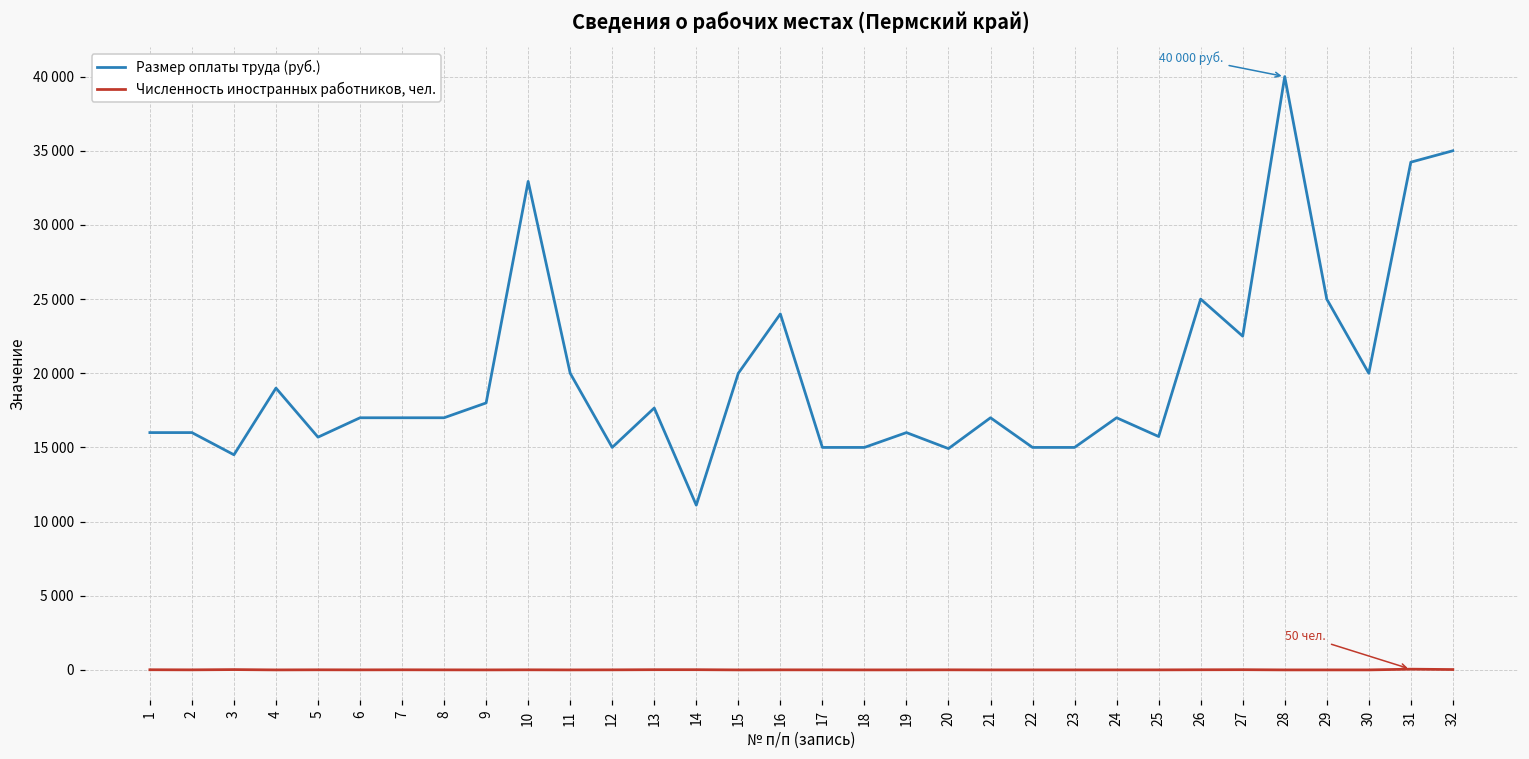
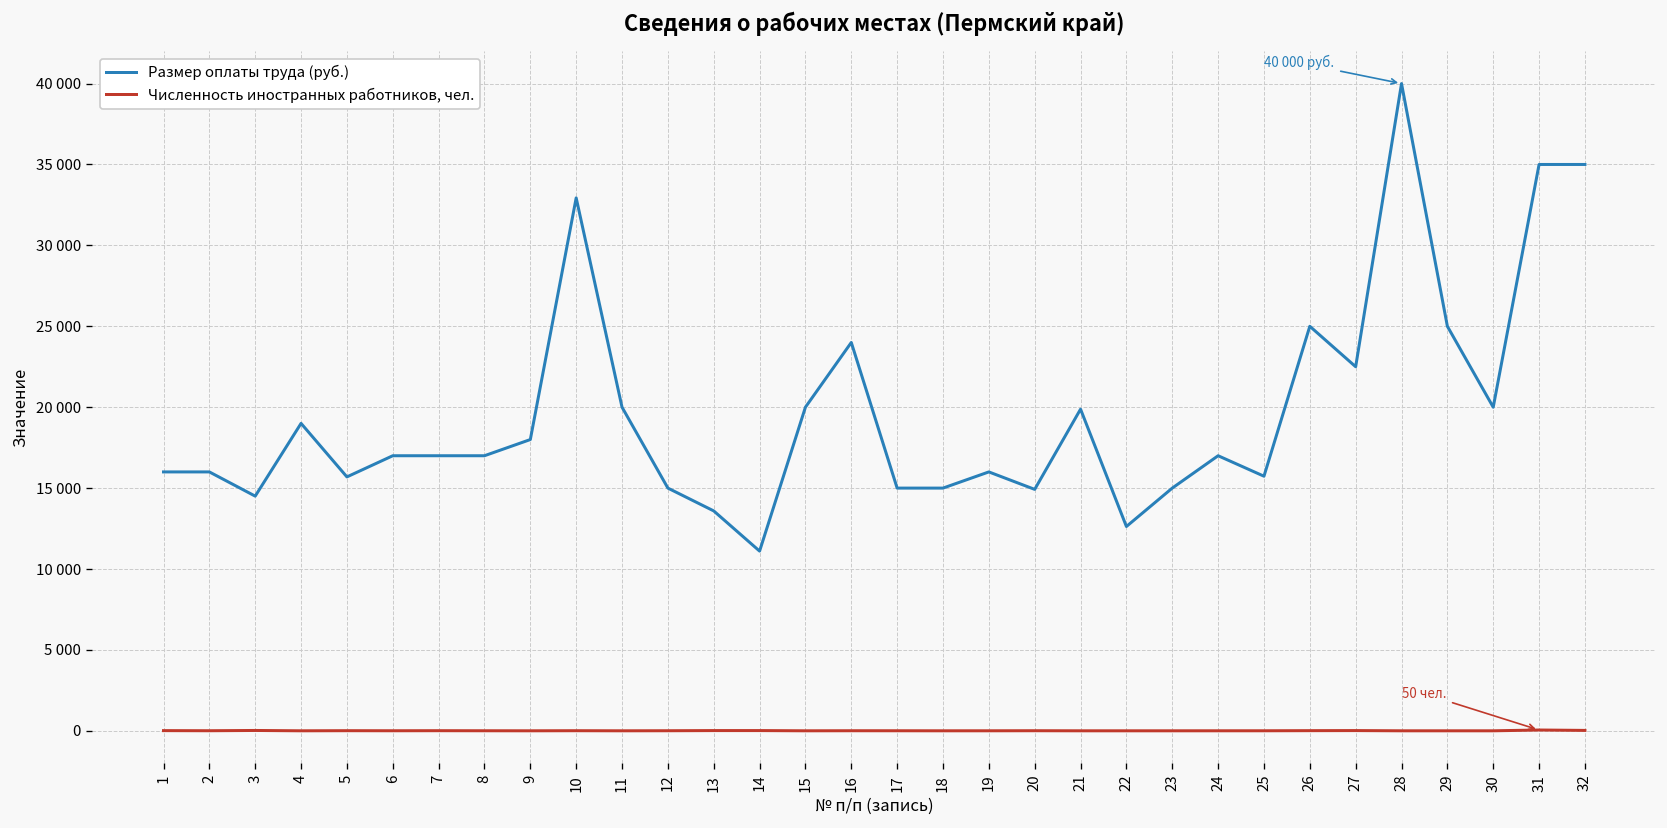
Размер оплаты труда (руб.), 13: 17700 -> 13600
Размер оплаты труда (руб.), 21: 17000 -> 19900
Размер оплаты труда (руб.), 22: 15000 -> 12600
Размер оплаты труда (руб.), 31: 34200 -> 35000
